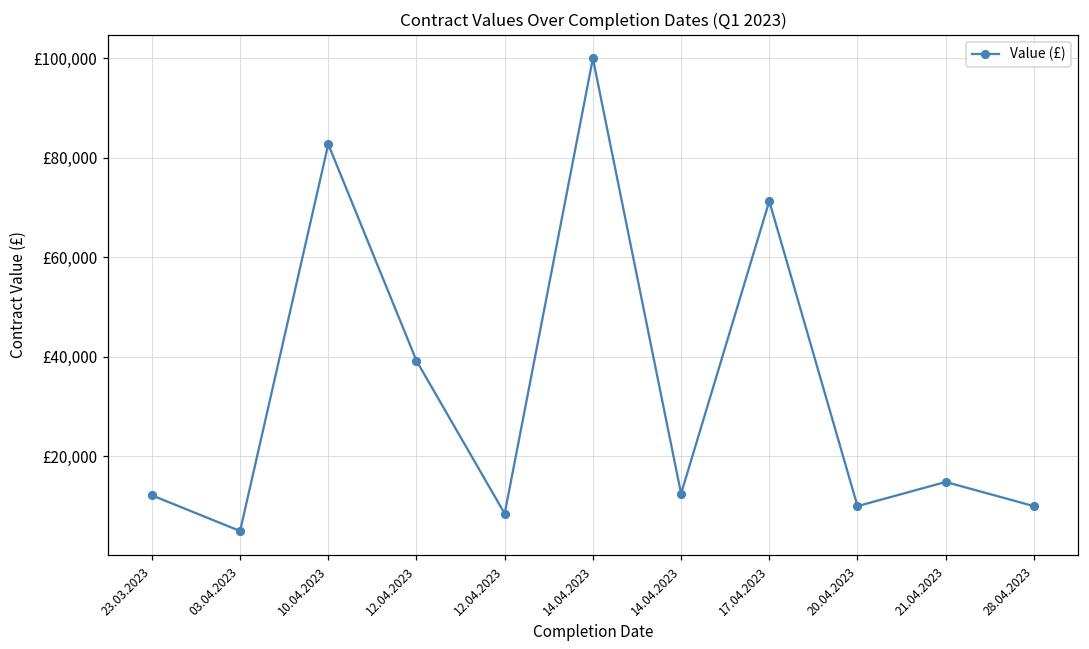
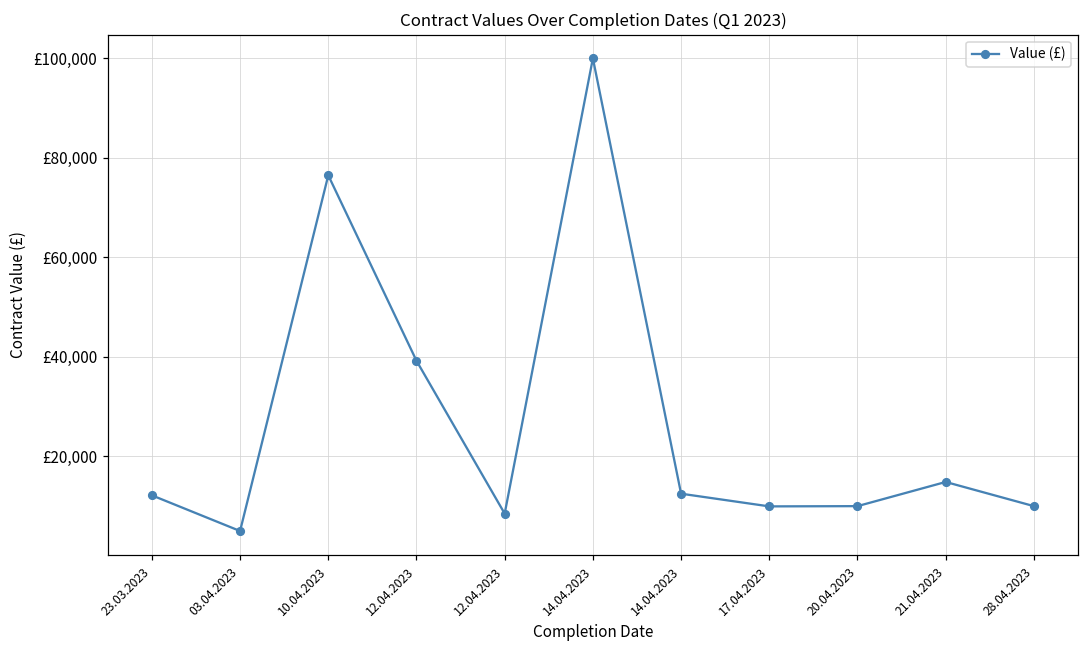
10.04.2023: £83,000 -> £76,000
17.04.2023: £71,000 -> £10,000
